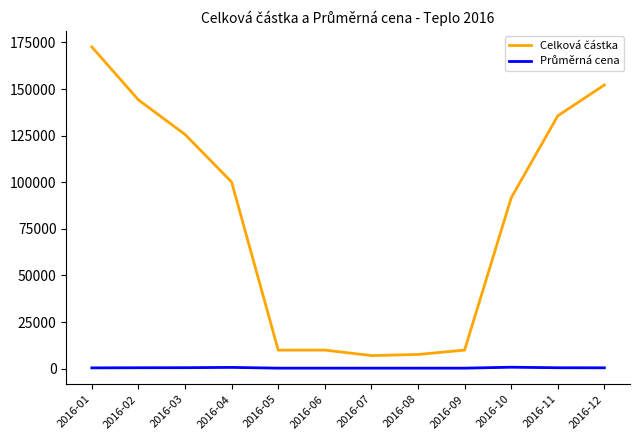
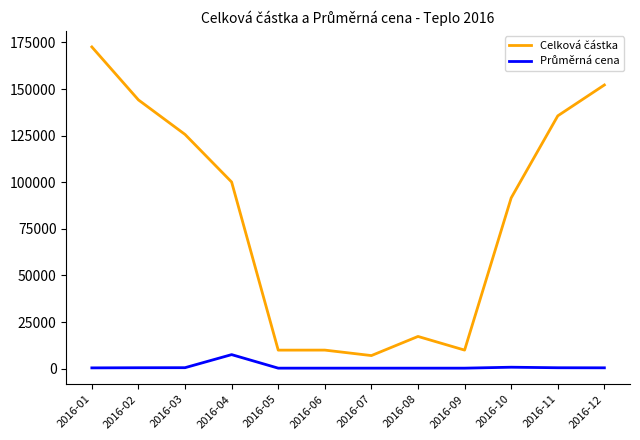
Průměrná cena, 2016-04: 1000 -> 8000
Celková částka, 2016-08: 8000 -> 17000
